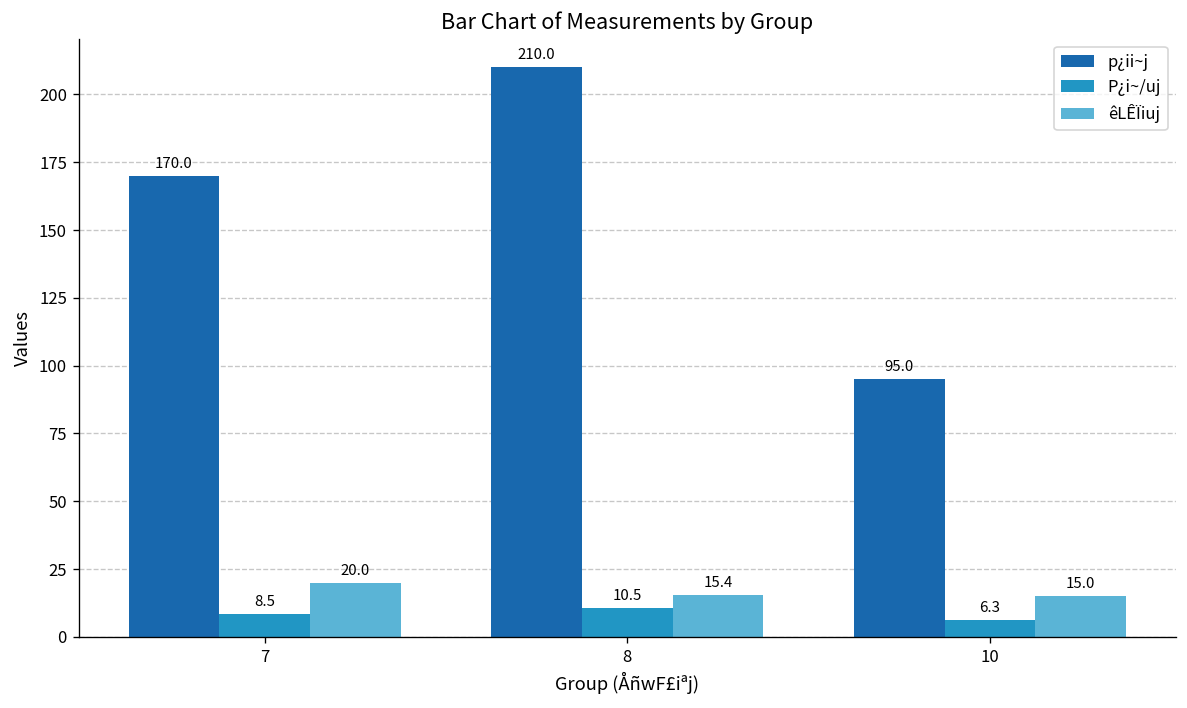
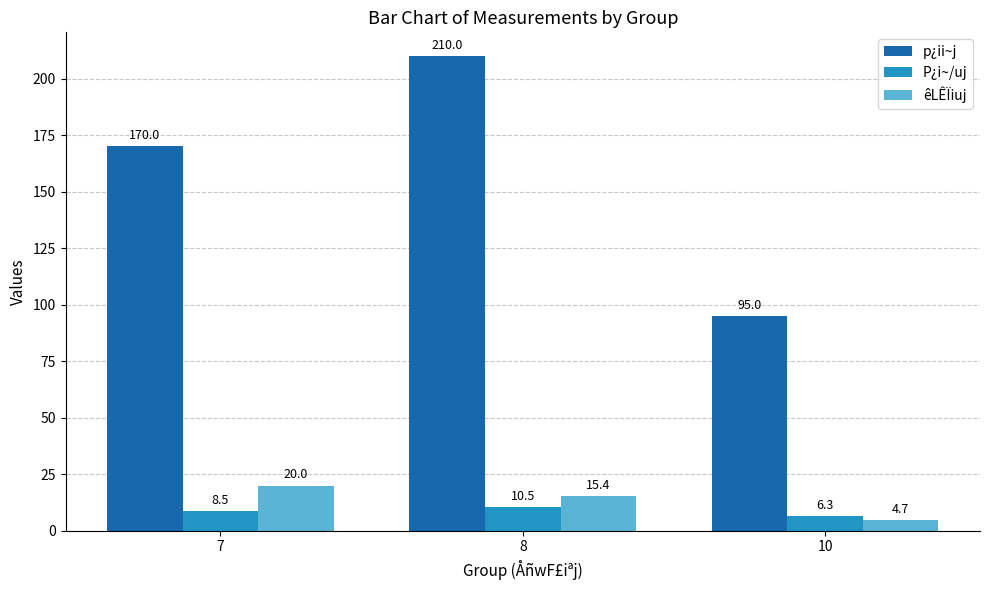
êLÊÏiuj, 10: 15.0 -> 4.7
